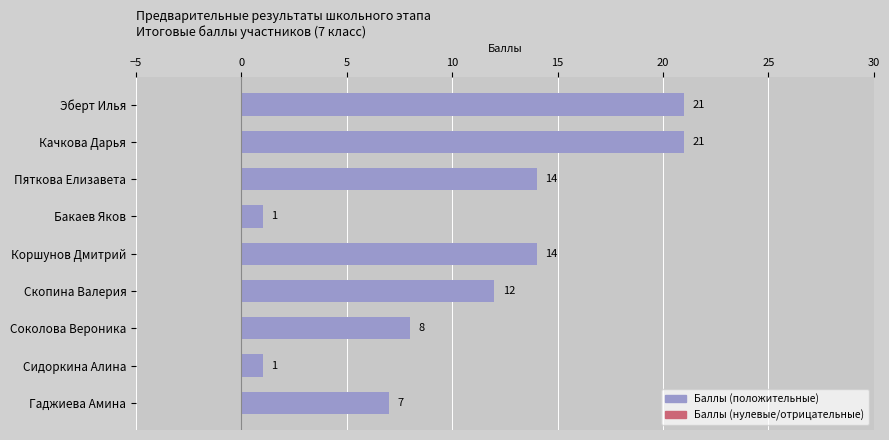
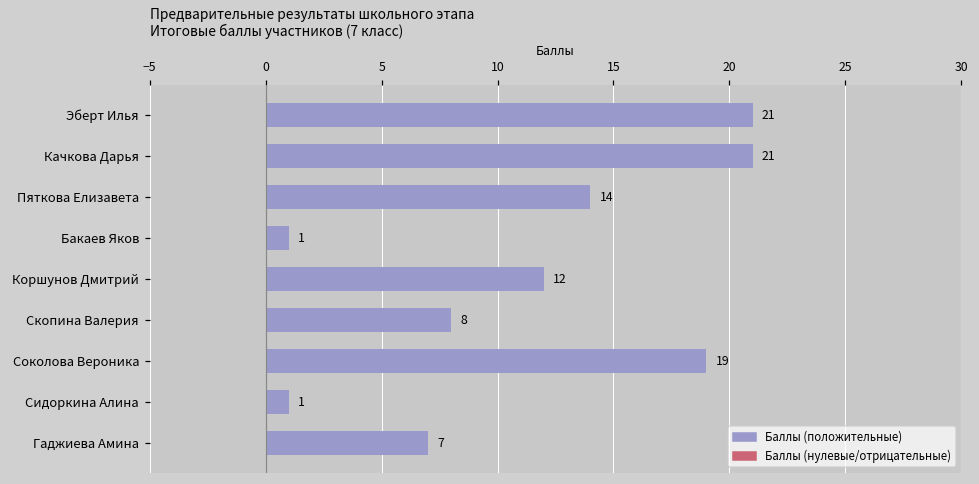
Коршунов Дмитрий: 14 -> 12
Скопина Валерия: 12 -> 8
Соколова Вероника: 8 -> 19
